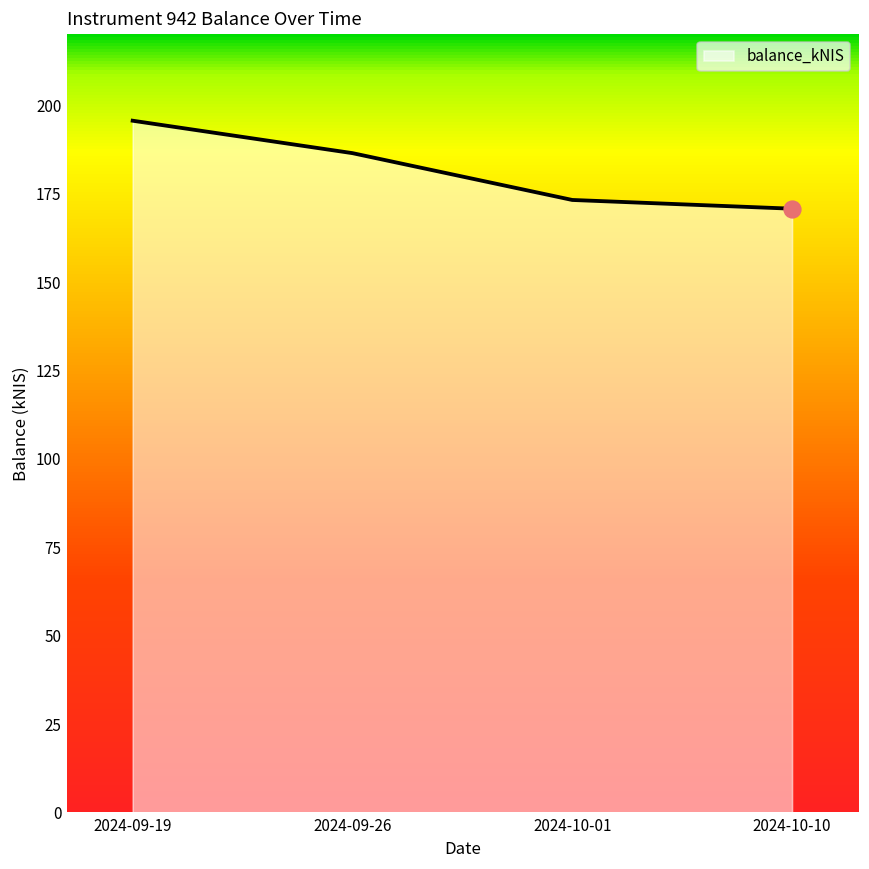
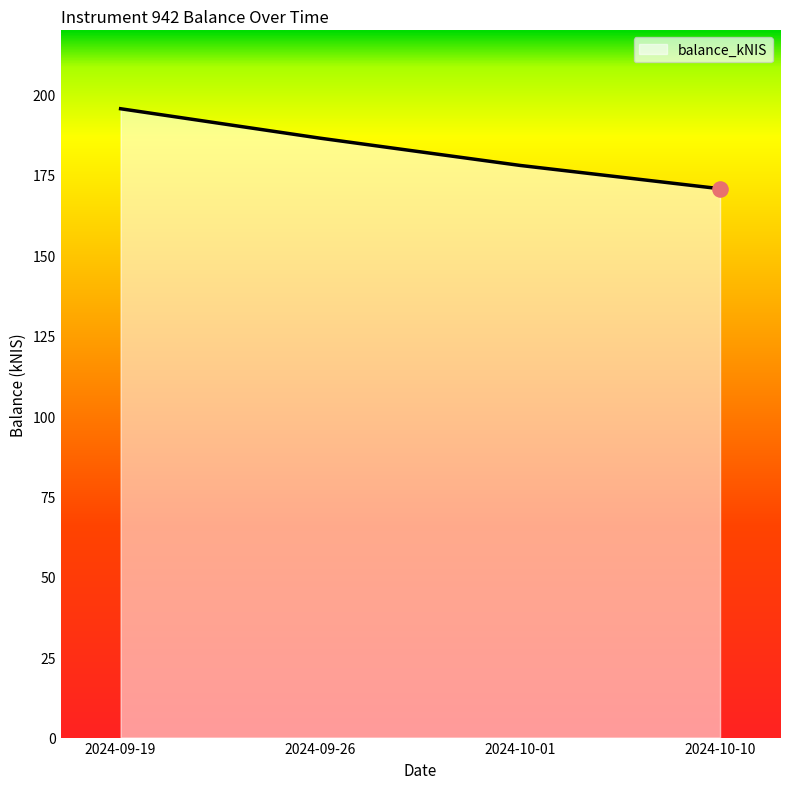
balance_kNIS, 2024-10-01: 173 -> 178
